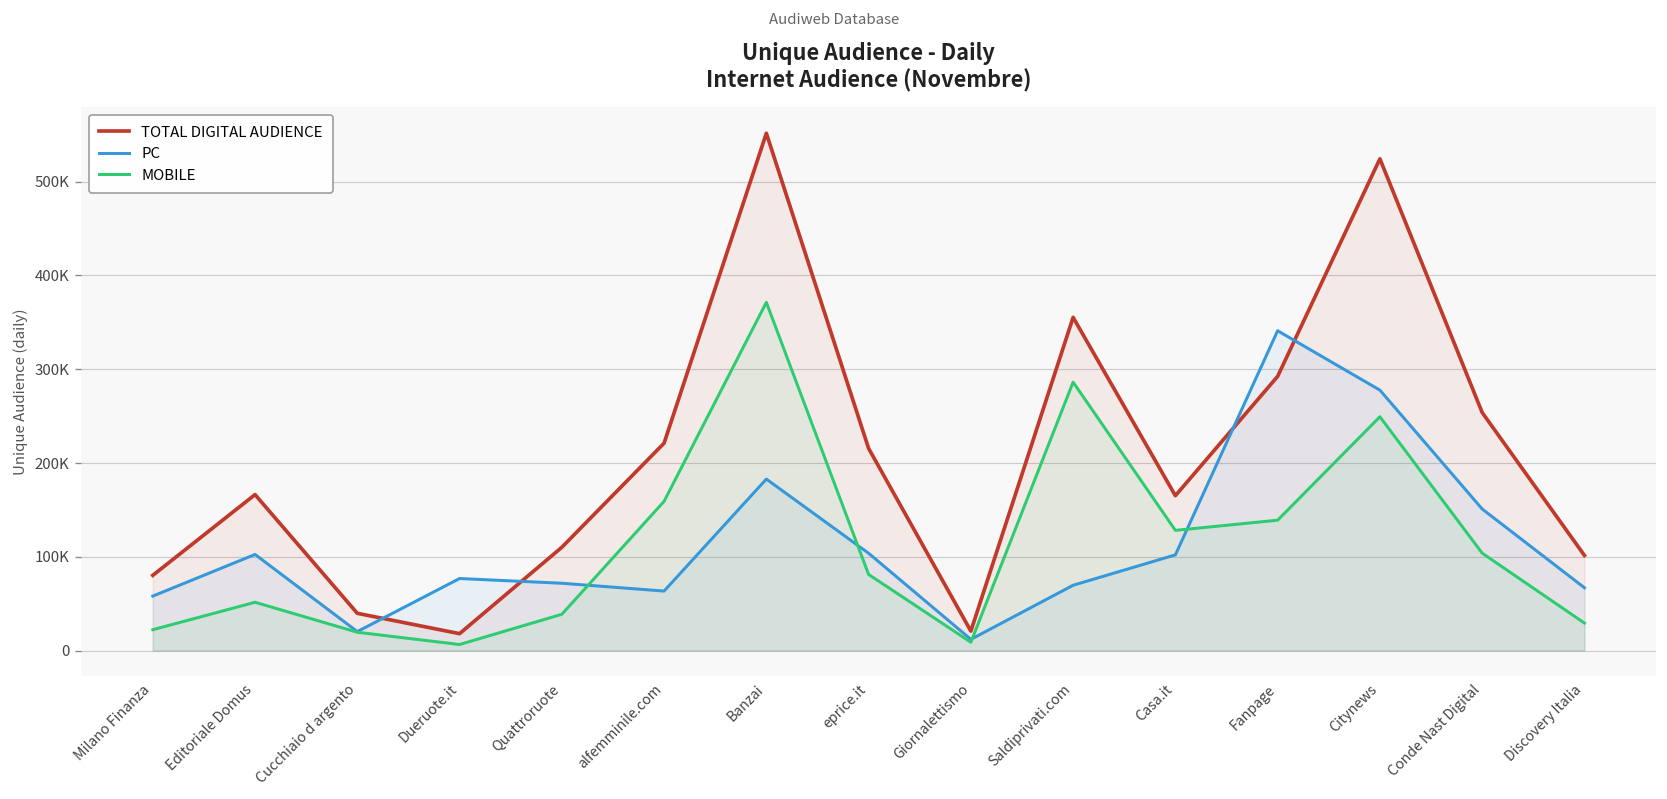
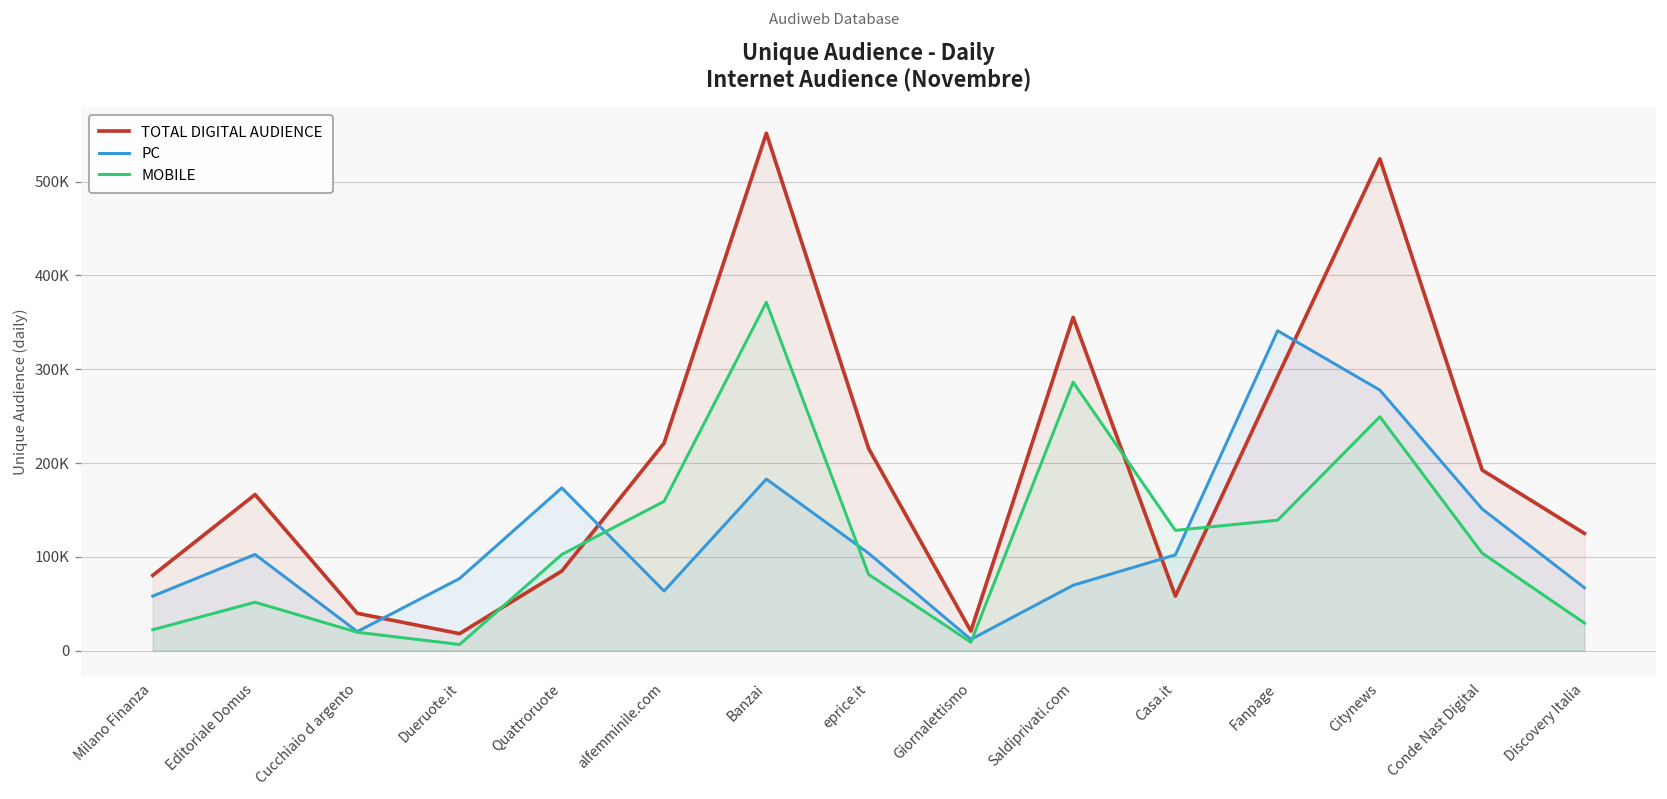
TOTAL DIGITAL AUDIENCE, Quattroruote: 110000 -> 80000
PC, Quattroruote: 70000 -> 170000
MOBILE, Quattroruote: 40000 -> 100000
TOTAL DIGITAL AUDIENCE, Casa.it: 170000 -> 60000
TOTAL DIGITAL AUDIENCE, Conde Nast Digital: 250000 -> 190000
TOTAL DIGITAL AUDIENCE, Discovery Italia: 100000 -> 120000
